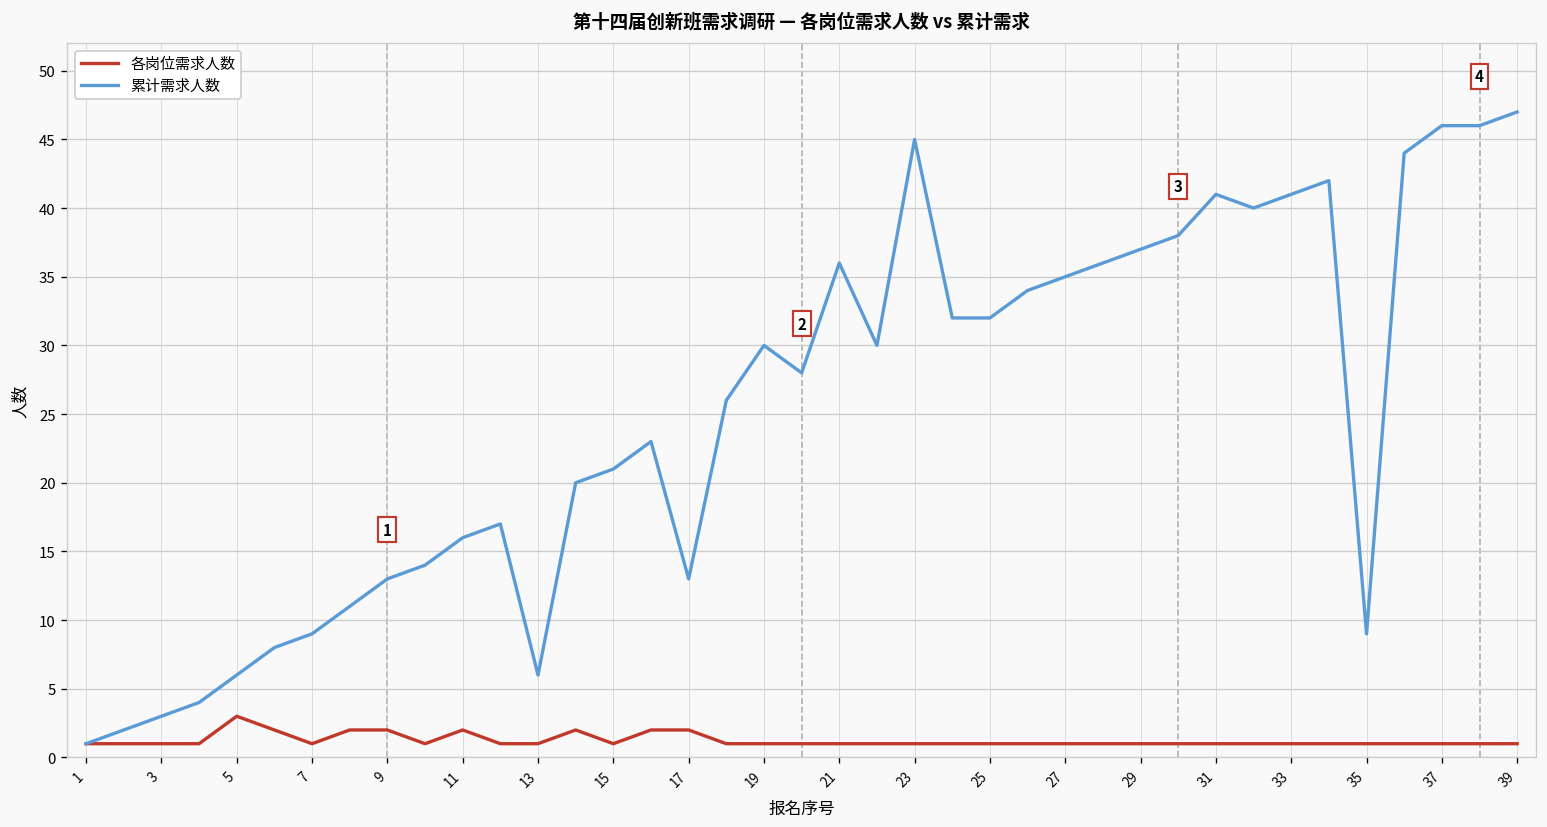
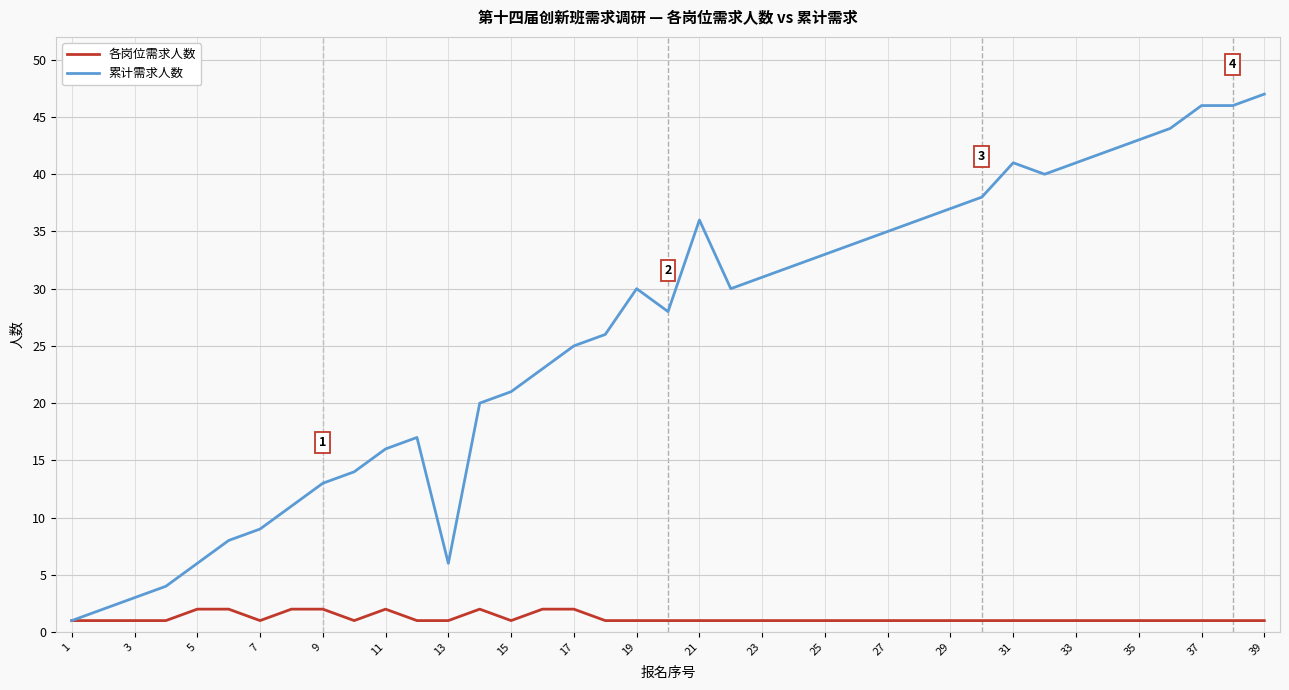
各岗位需求人数, 5: 3 -> 2
累计需求人数, 17: 13 -> 25
累计需求人数, 23: 45 -> 31
累计需求人数, 25: 32 -> 33
累计需求人数, 35: 9 -> 43
